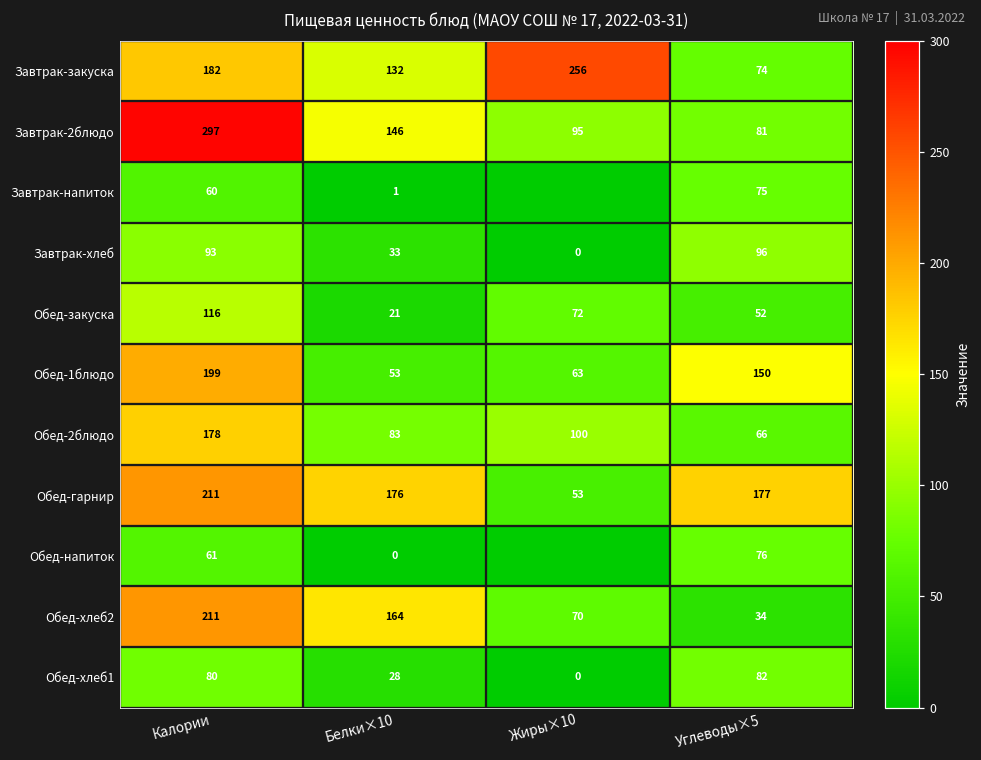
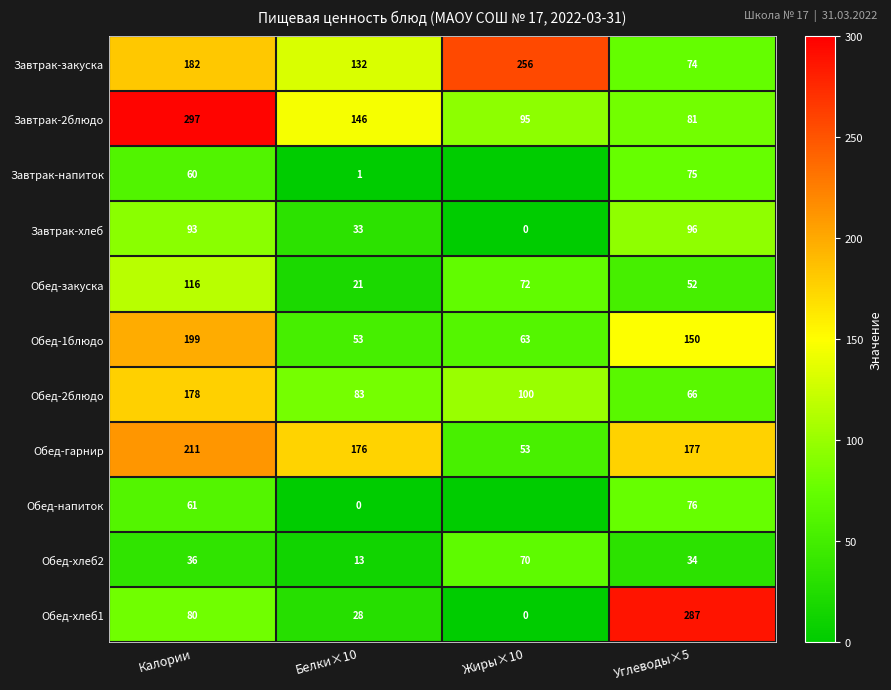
Обед-хлеб2, Калории: 211 -> 36
Обед-хлеб2, Белки×10: 164 -> 13
Обед-хлеб1, Углеводы×5: 82 -> 287
